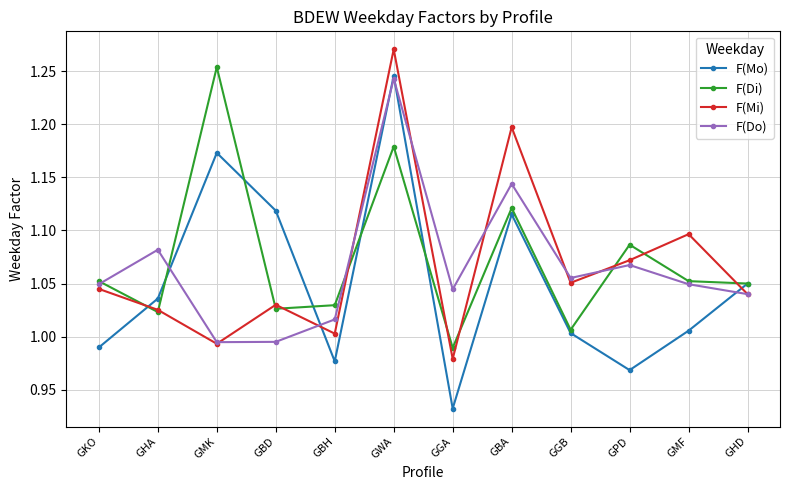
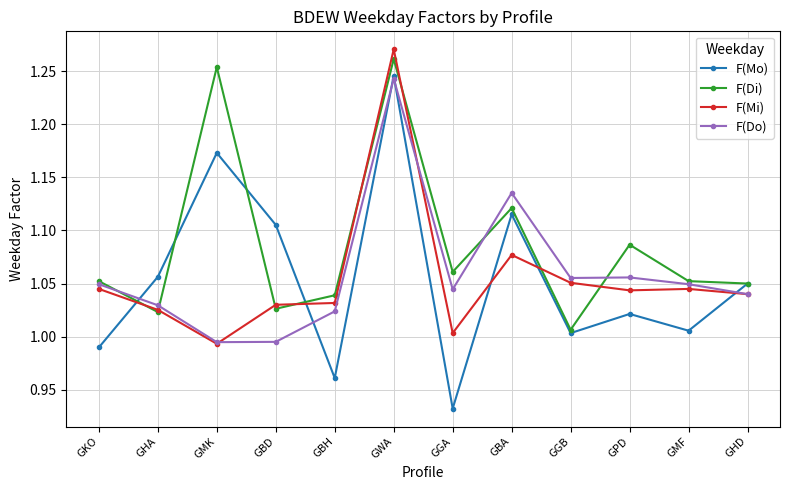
F(Mo), GHA: 1.036 -> 1.056
F(Do), GHA: 1.082 -> 1.030
F(Mo), GBD: 1.119 -> 1.105
F(Mo), GBH: 0.977 -> 0.961
F(Di), GBH: 1.030 -> 1.039
F(Mi), GBH: 1.003 -> 1.032
F(Do), GBH: 1.016 -> 1.024
F(Di), GWA: 1.179 -> 1.261
F(Di), GGA: 0.989 -> 1.061
F(Mi), GGA: 0.979 -> 1.003
F(Mi), GBA: 1.197 -> 1.077
F(Do), GBA: 1.144 -> 1.135
F(Mo), GPD: 0.968 -> 1.021
F(Mi), GPD: 1.072 -> 1.044
F(Do), GPD: 1.067 -> 1.056
F(Mi), GMF: 1.097 -> 1.045
